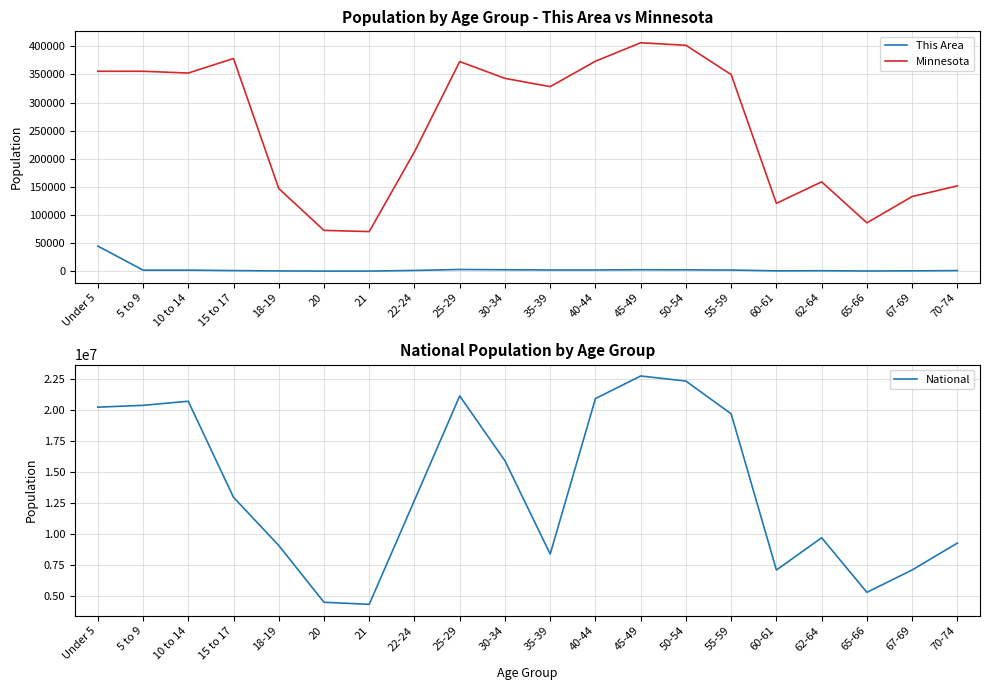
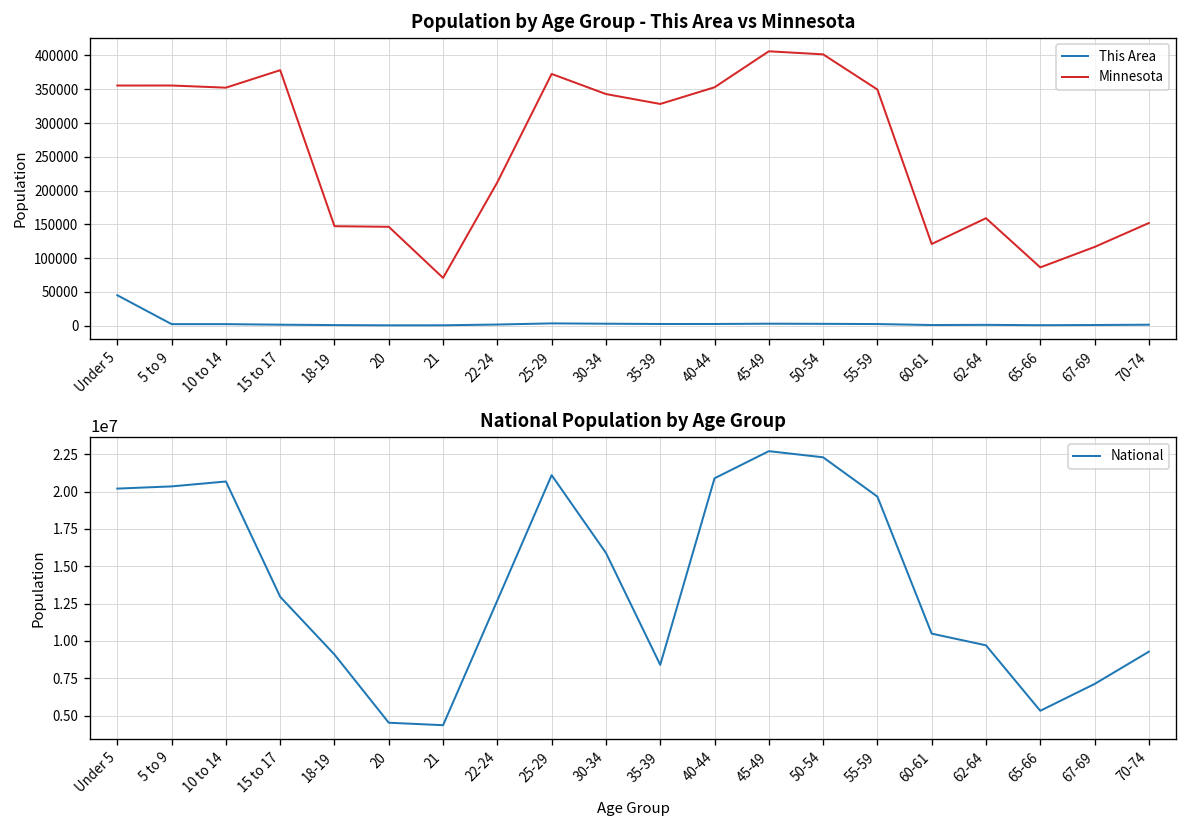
Population by Age Group - This Area vs Minnesota, Minnesota, 20: 70000 -> 150000
Population by Age Group - This Area vs Minnesota, Minnesota, 40-44: 370000 -> 350000
Population by Age Group - This Area vs Minnesota, Minnesota, 67-69: 130000 -> 120000
National Population by Age Group, 60-61: 7100000 -> 10500000
